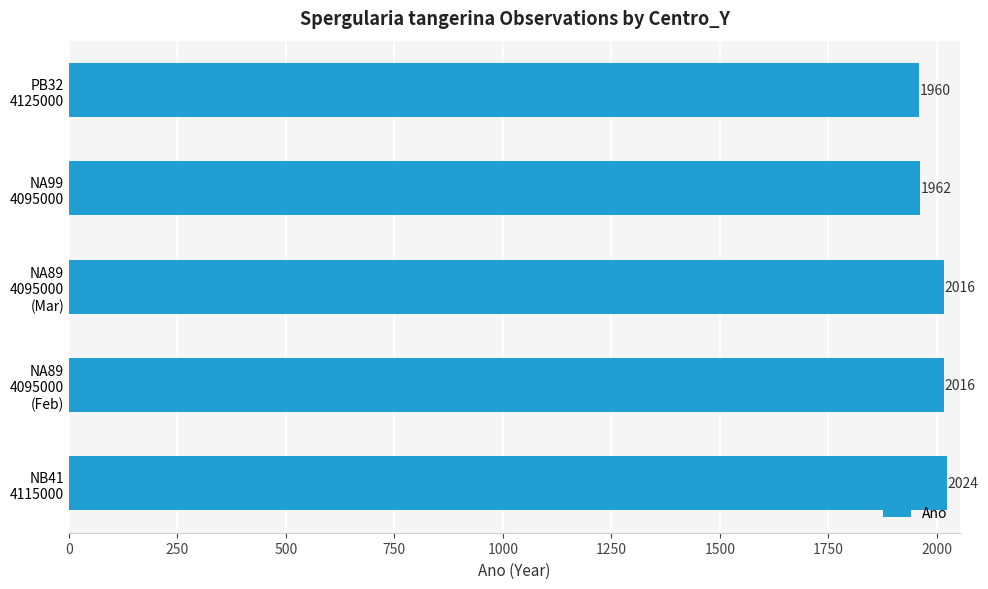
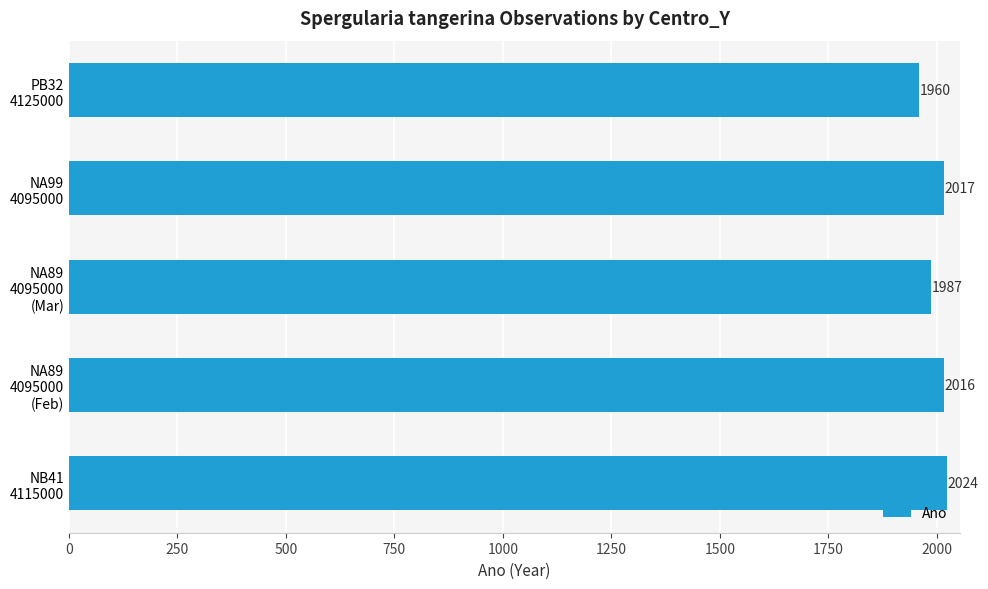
NA99 4095000: 1962 -> 2017
NA89 4095000 (Mar): 2016 -> 1987
